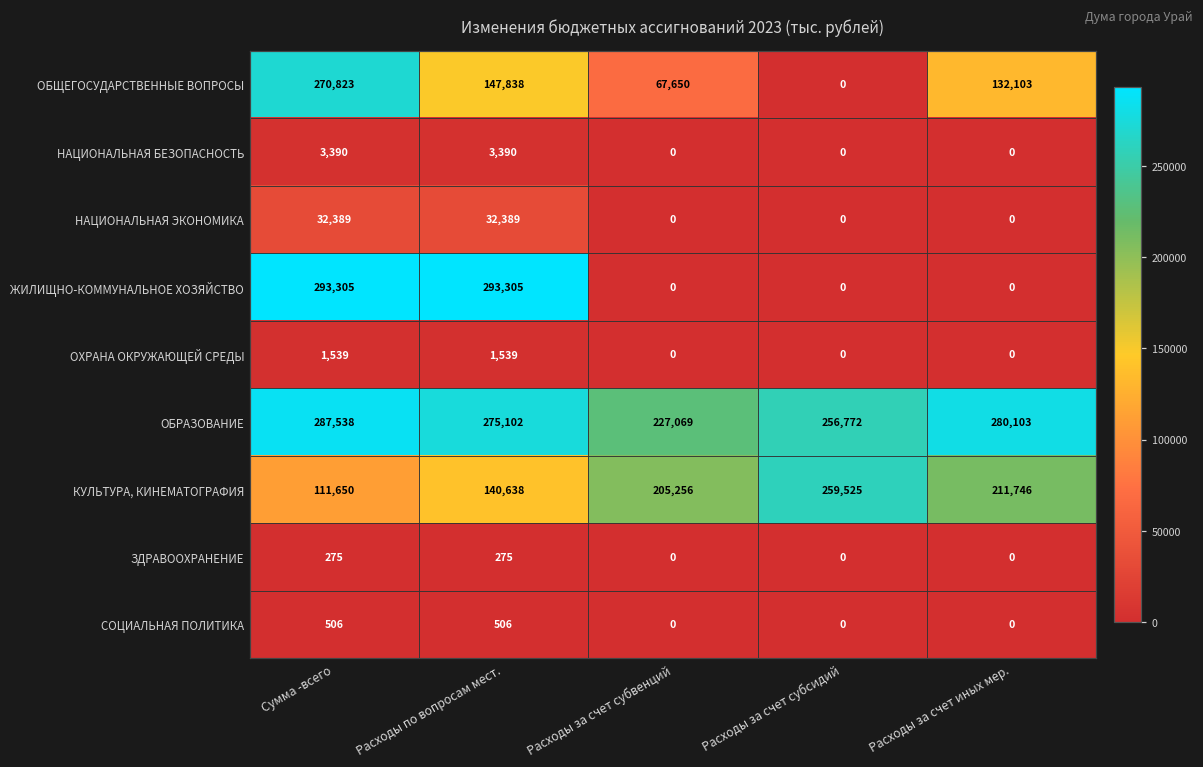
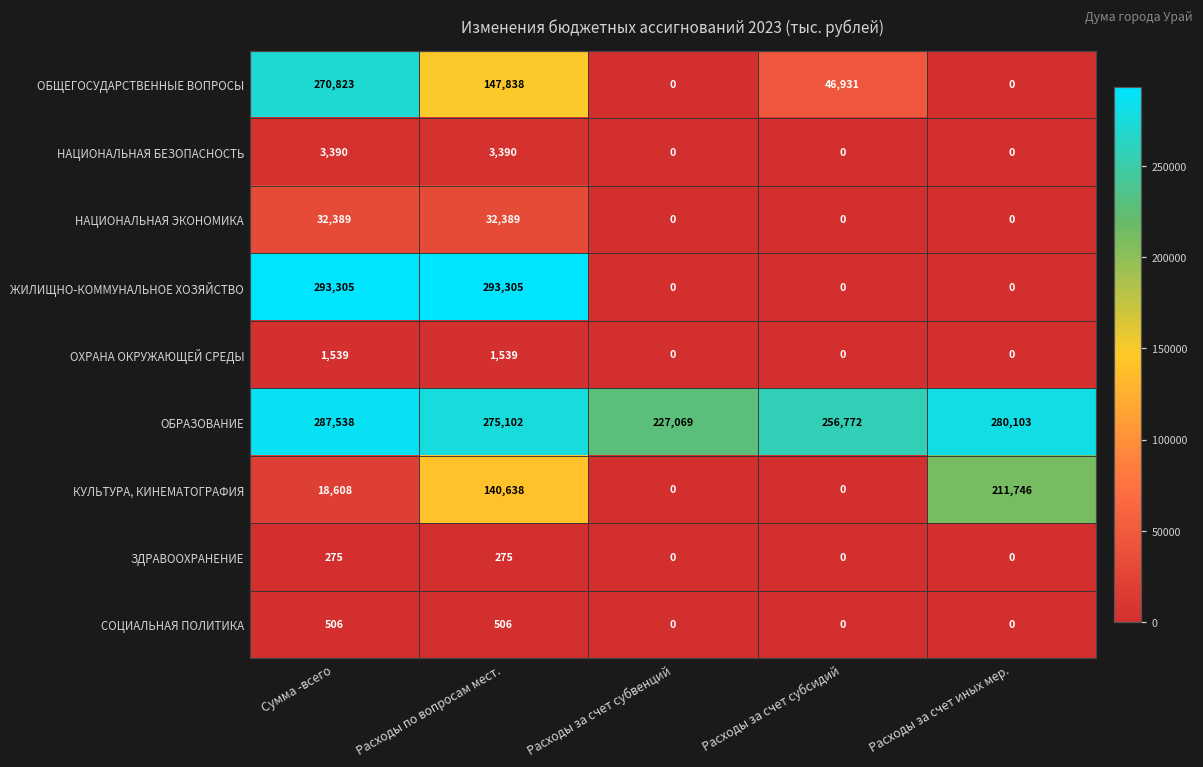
ОБЩЕГОСУДАРСТВЕННЫЕ ВОПРОСЫ, Расходы за счет субвенций: 67,650 -> 0
ОБЩЕГОСУДАРСТВЕННЫЕ ВОПРОСЫ, Расходы за счет субсидий: 0 -> 46,931
ОБЩЕГОСУДАРСТВЕННЫЕ ВОПРОСЫ, Расходы за счет иных мер.: 132,103 -> 0
КУЛЬТУРА, КИНЕМАТОГРАФИЯ, Сумма -всего: 111,650 -> 18,608
КУЛЬТУРА, КИНЕМАТОГРАФИЯ, Расходы за счет субвенций: 205,256 -> 0
КУЛЬТУРА, КИНЕМАТОГРАФИЯ, Расходы за счет субсидий: 259,525 -> 0
